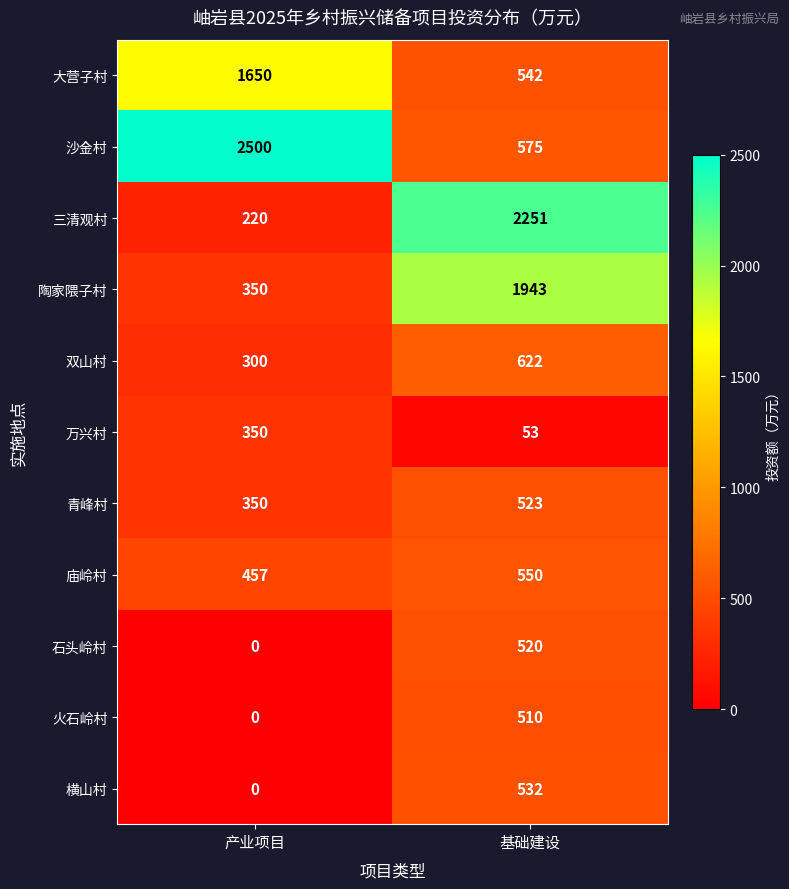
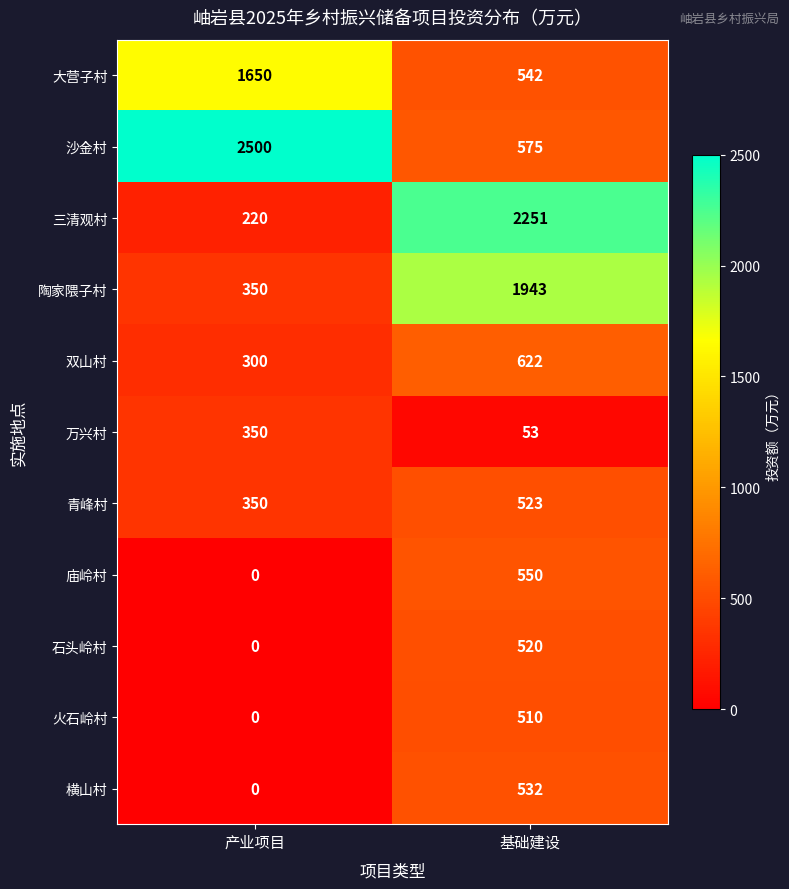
庙岭村, 产业项目: 457 -> 0
